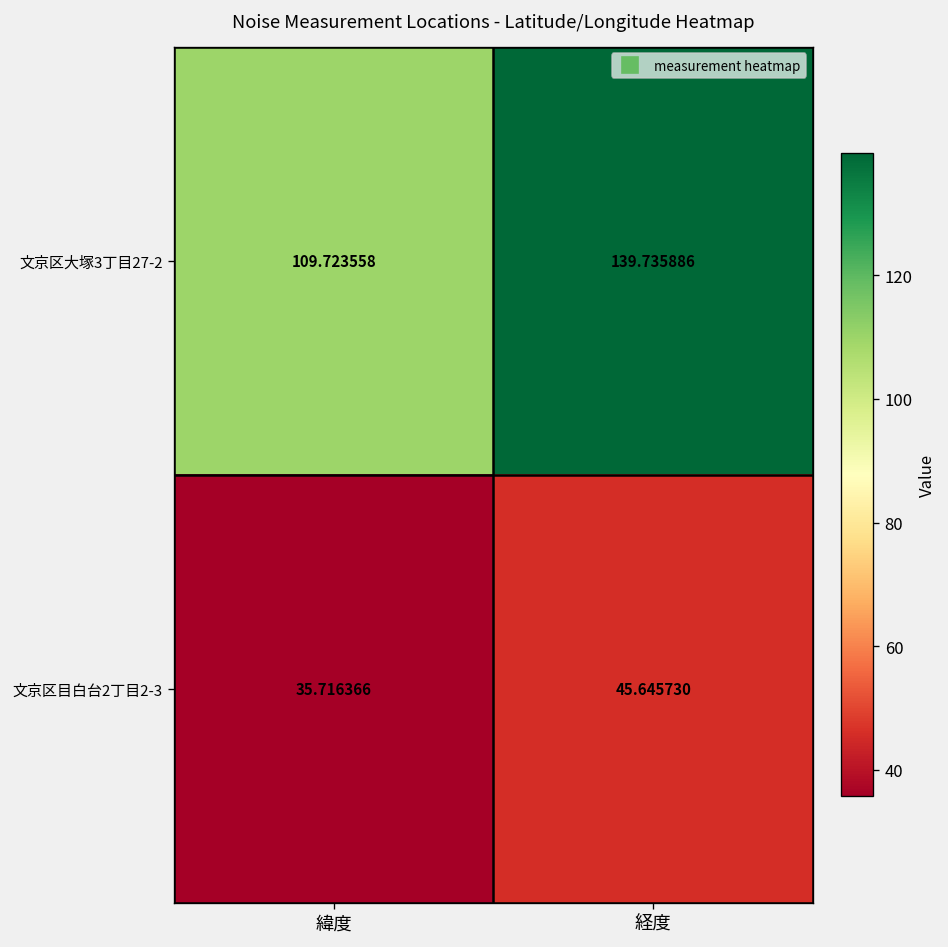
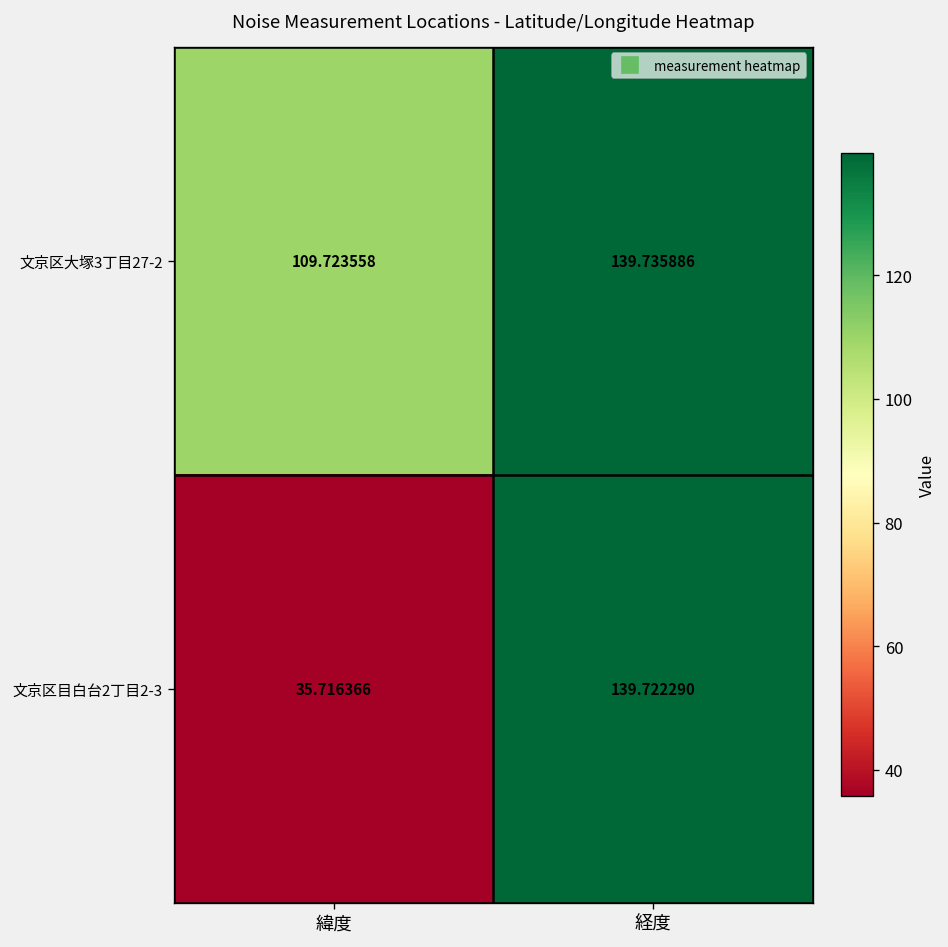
文京区目白台2丁目2-3, 経度: 45.645730 -> 139.722290
